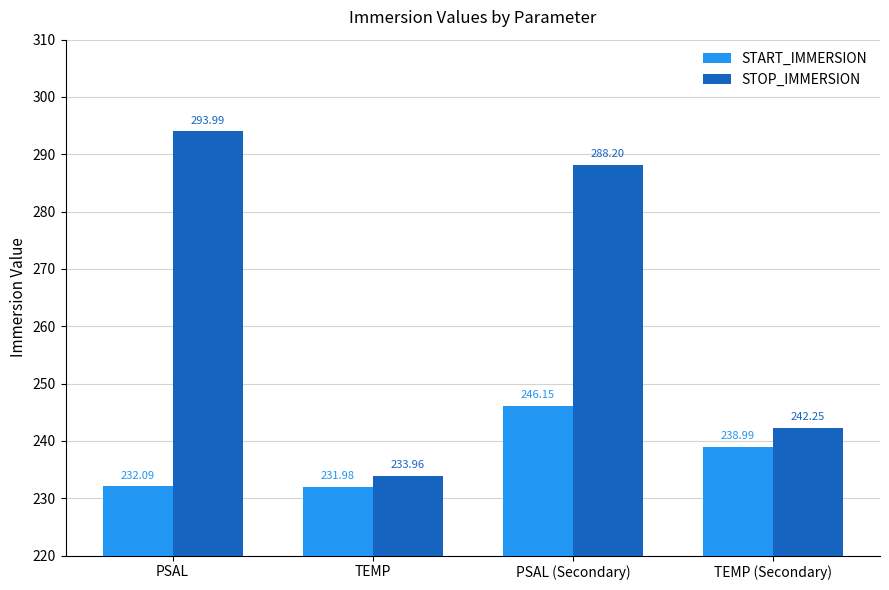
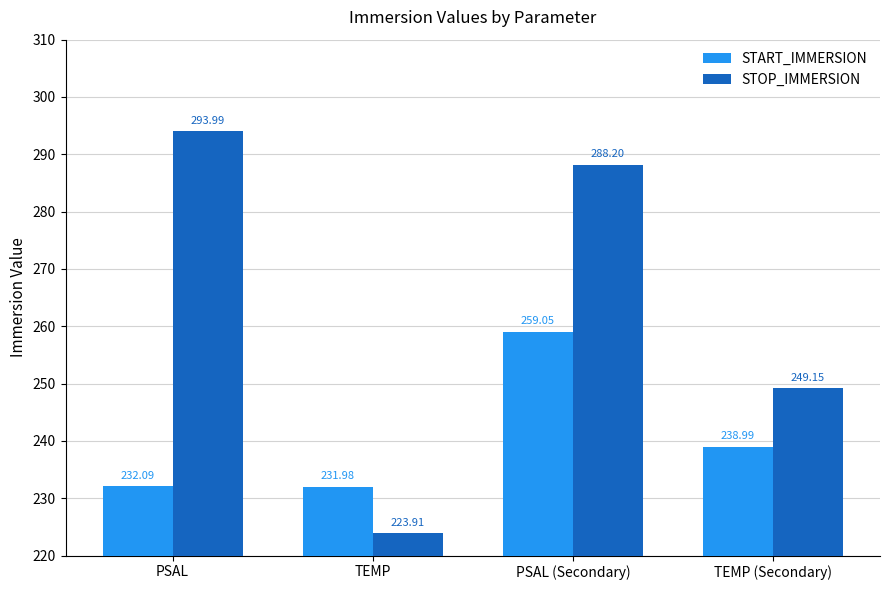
STOP_IMMERSION, TEMP: 233.96 -> 223.91
START_IMMERSION, PSAL (Secondary): 246.15 -> 259.05
STOP_IMMERSION, TEMP (Secondary): 242.25 -> 249.15
